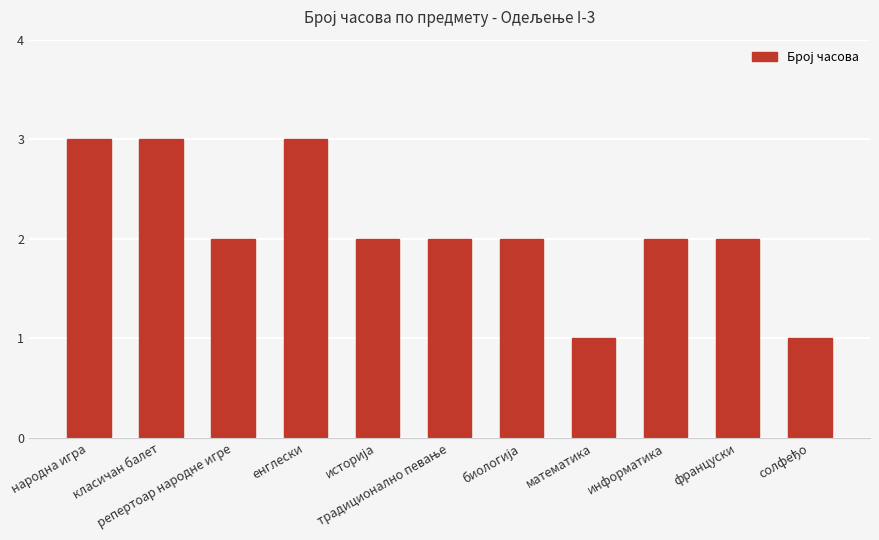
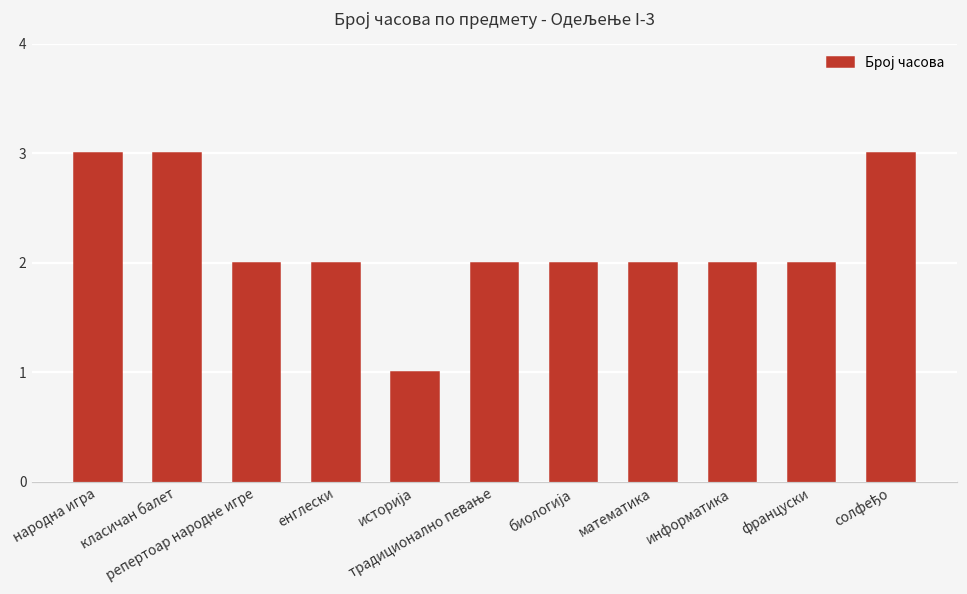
енглески: 3 -> 2
историја: 2 -> 1
математика: 1 -> 2
солфеђо: 1 -> 3
